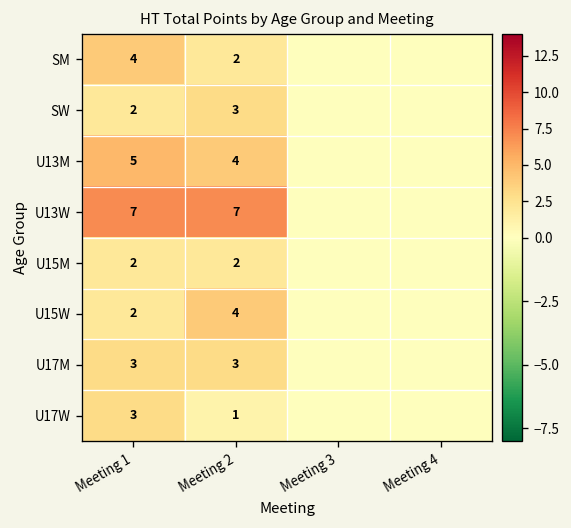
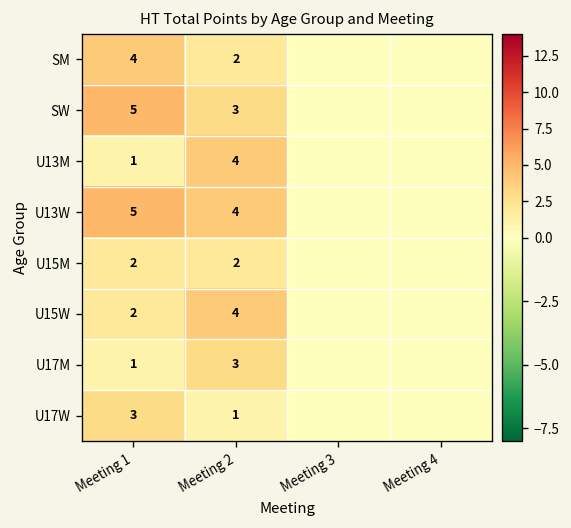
SW, Meeting 1: 2 -> 5
U13M, Meeting 1: 5 -> 1
U13W, Meeting 1: 7 -> 5
U13W, Meeting 2: 7 -> 4
U17M, Meeting 1: 3 -> 1
